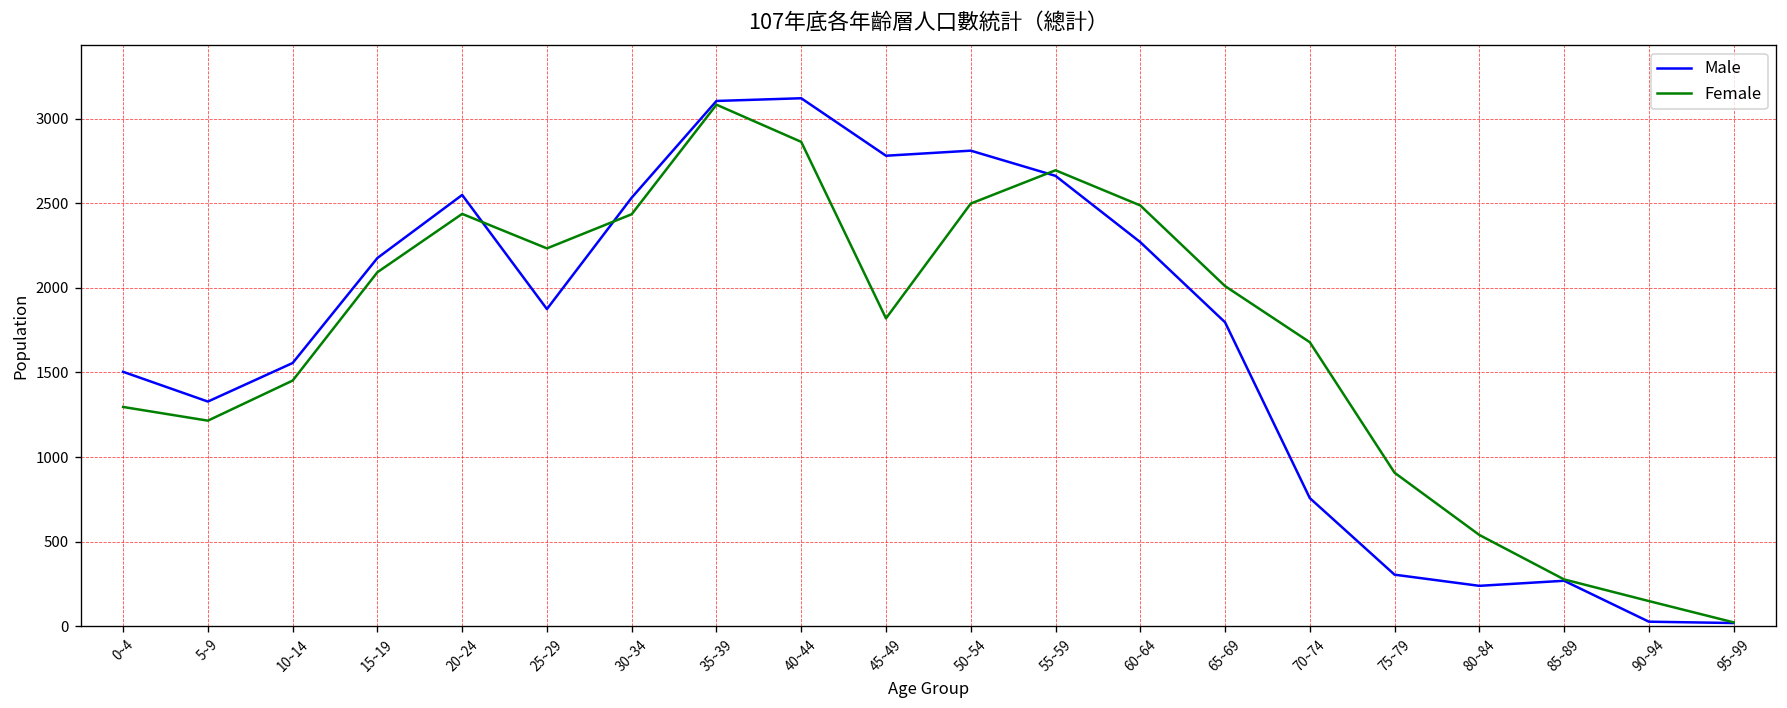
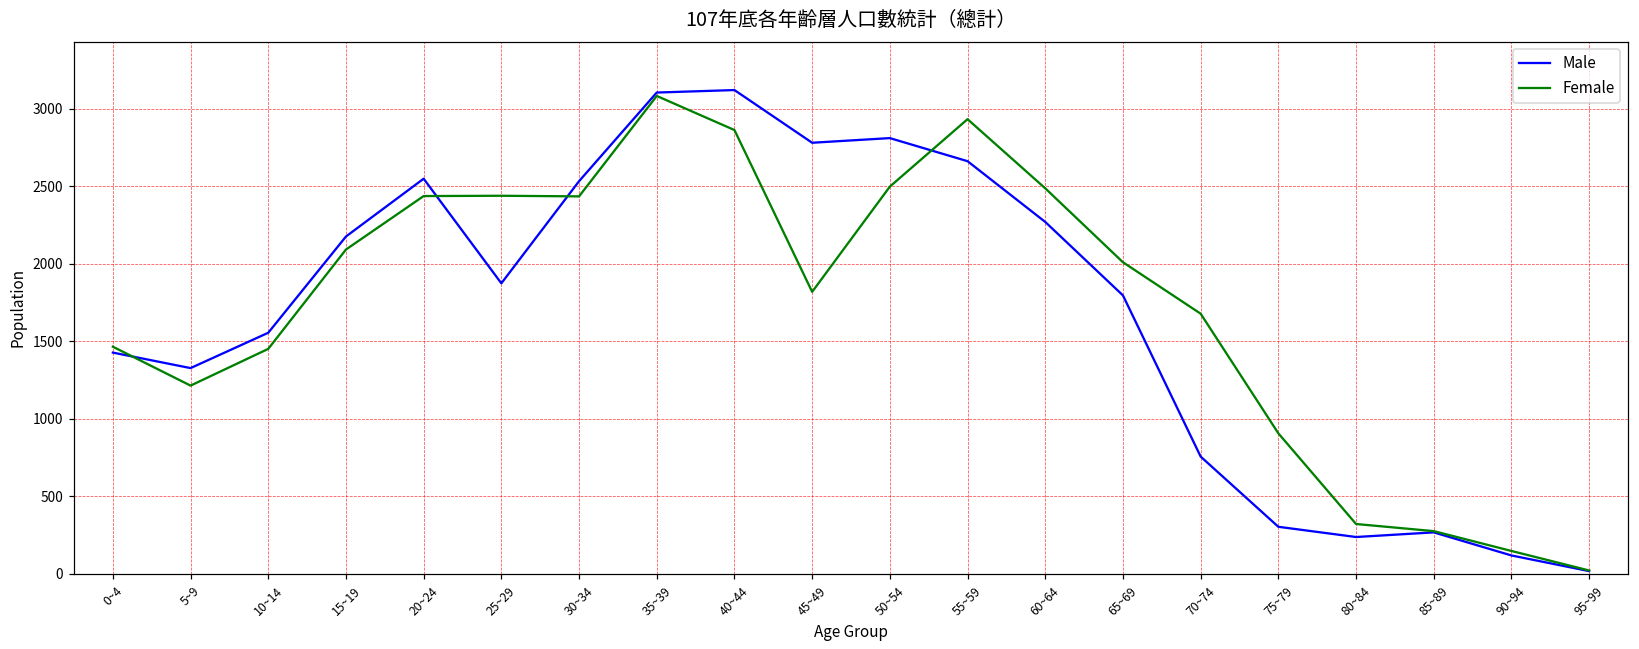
Male, 0~4: 1500 -> 1430
Female, 0~4: 1300 -> 1470
Female, 25~29: 2230 -> 2440
Female, 55~59: 2700 -> 2930
Female, 80~84: 540 -> 320
Male, 90~94: 30 -> 120
